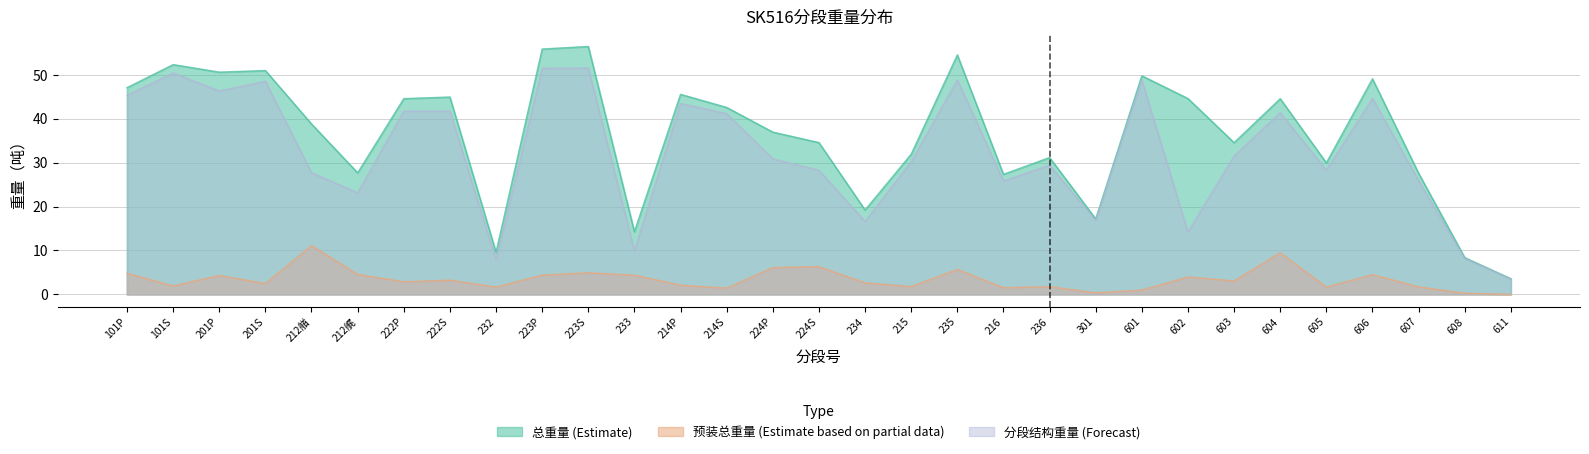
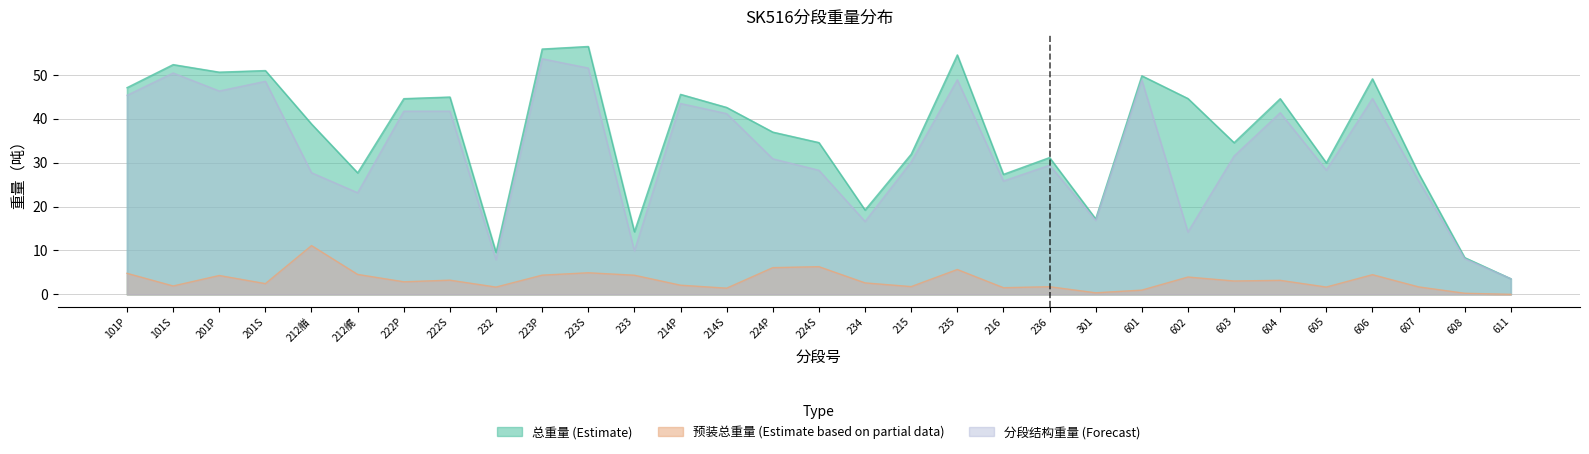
分段结构重量 (Forecast), 223P: 52 -> 54
预装总重量 (Estimate based on partial data), 604: 9 -> 3
